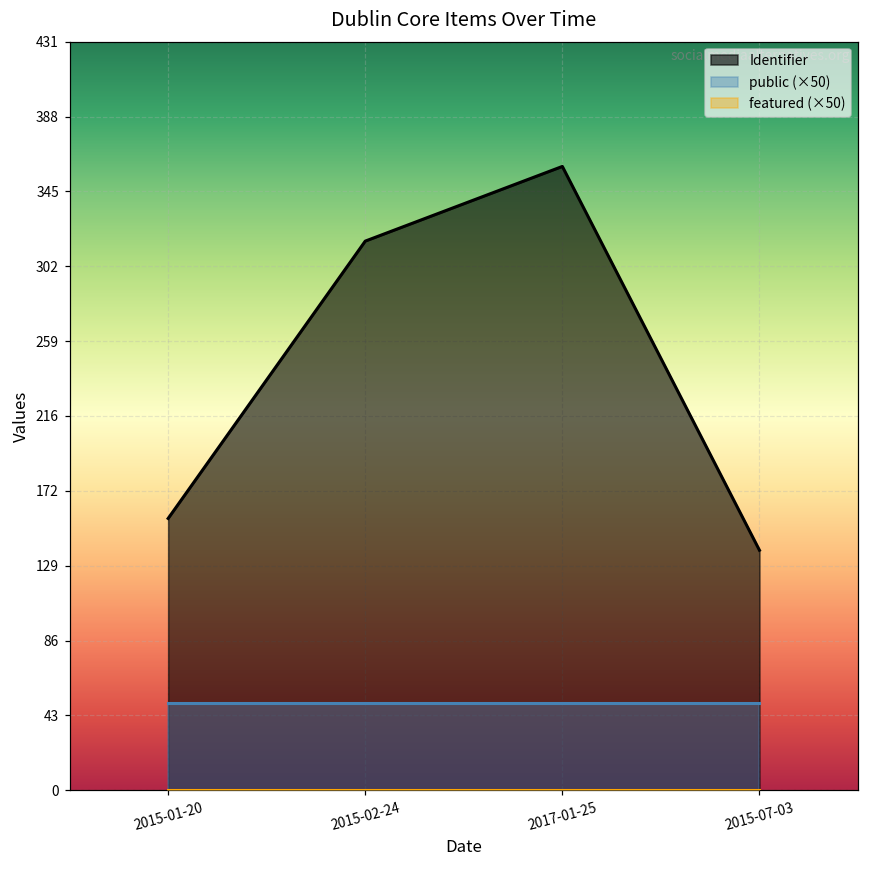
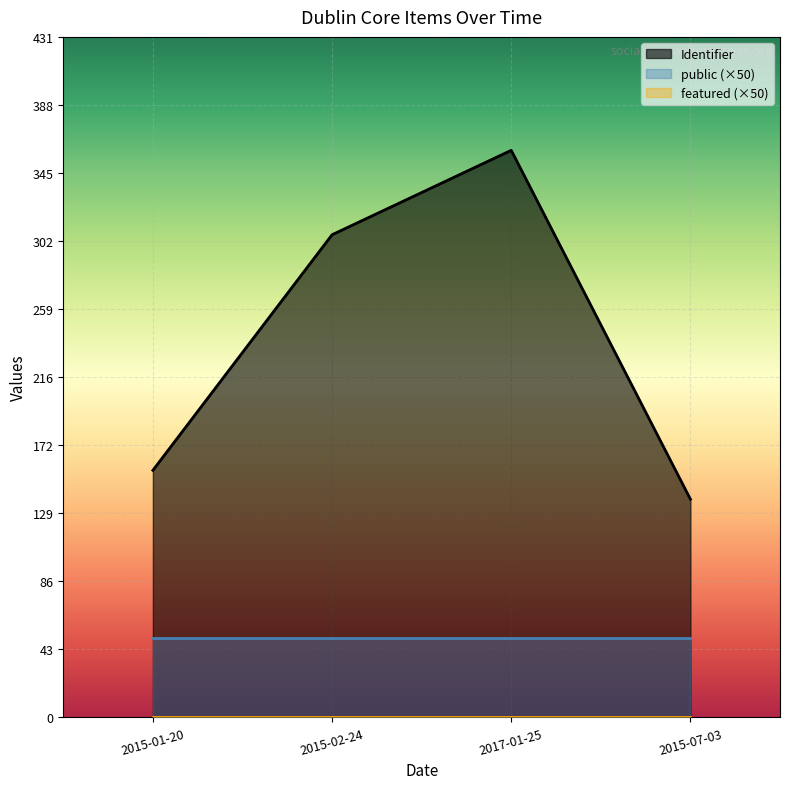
Identifier, 2015-02-24: 316 -> 306
